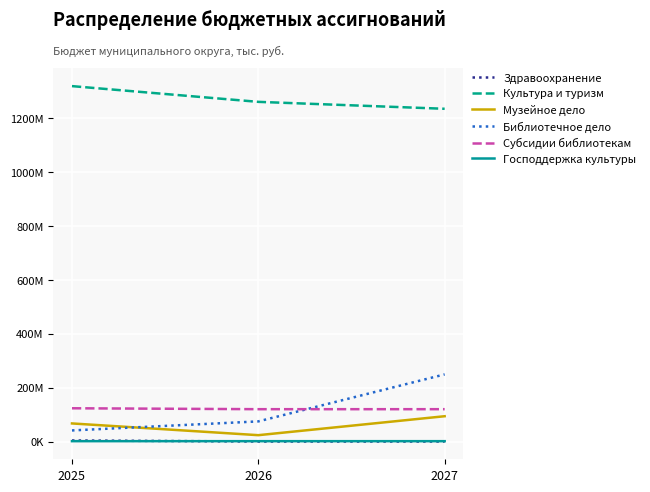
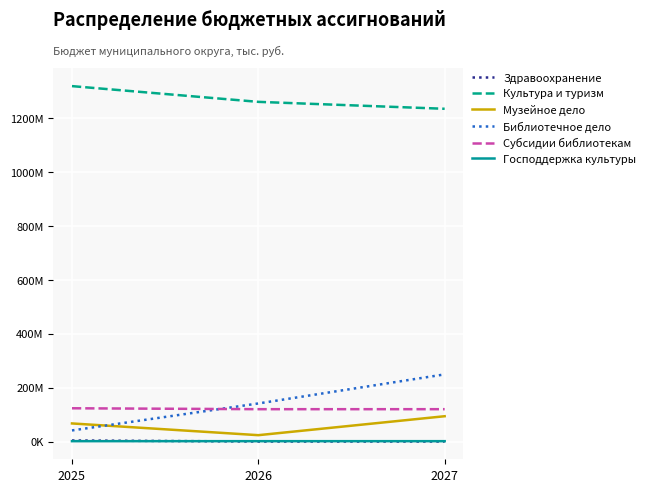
Библиотечное дело, 2026: 70000000 -> 140000000
